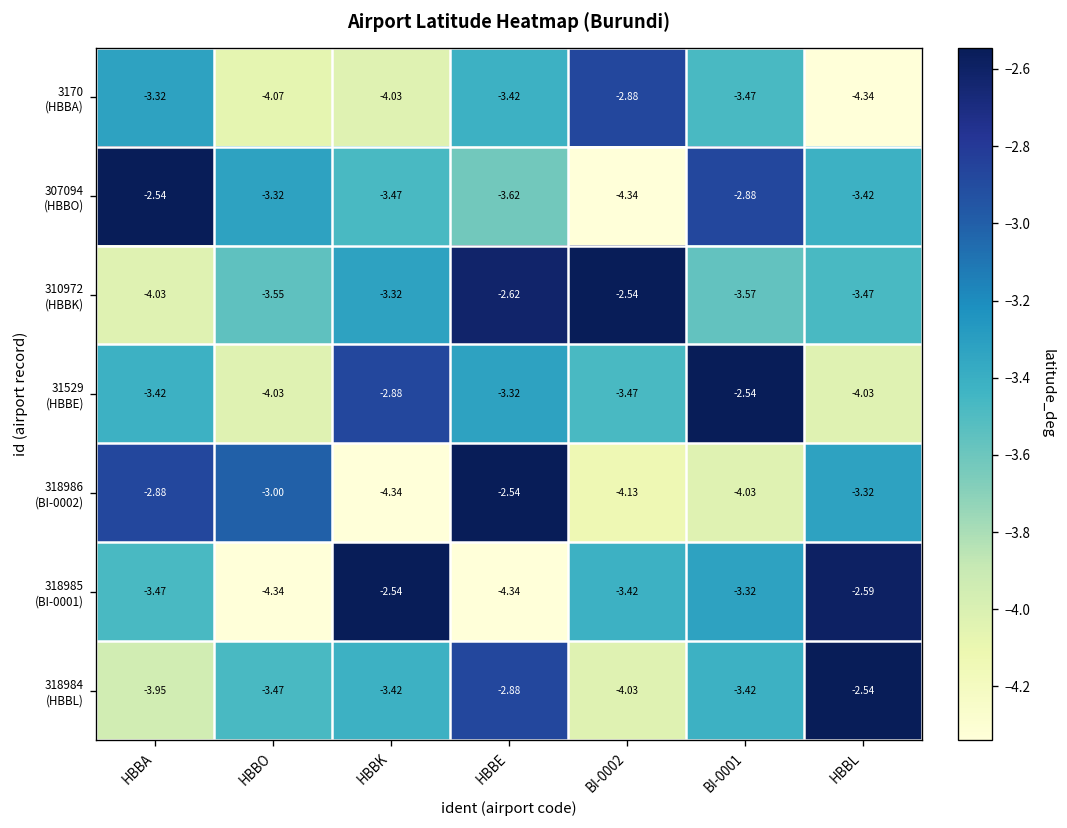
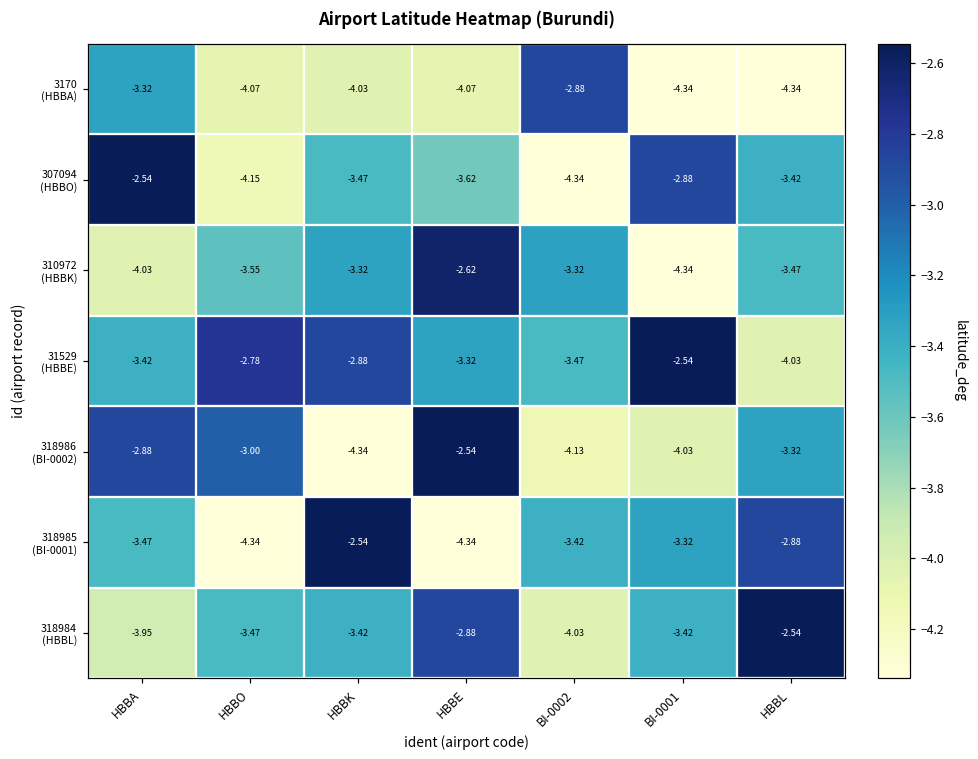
3170 (HBBA), HBBE: -3.42 -> -4.07
3170 (HBBA), BI-0001: -3.47 -> -4.34
307094 (HBBO), HBBO: -3.32 -> -4.15
310972 (HBBK), BI-0002: -2.54 -> -3.32
310972 (HBBK), BI-0001: -3.57 -> -4.34
31529 (HBBE), HBBO: -4.03 -> -2.78
318985 (BI-0001), HBBL: -2.59 -> -2.88
